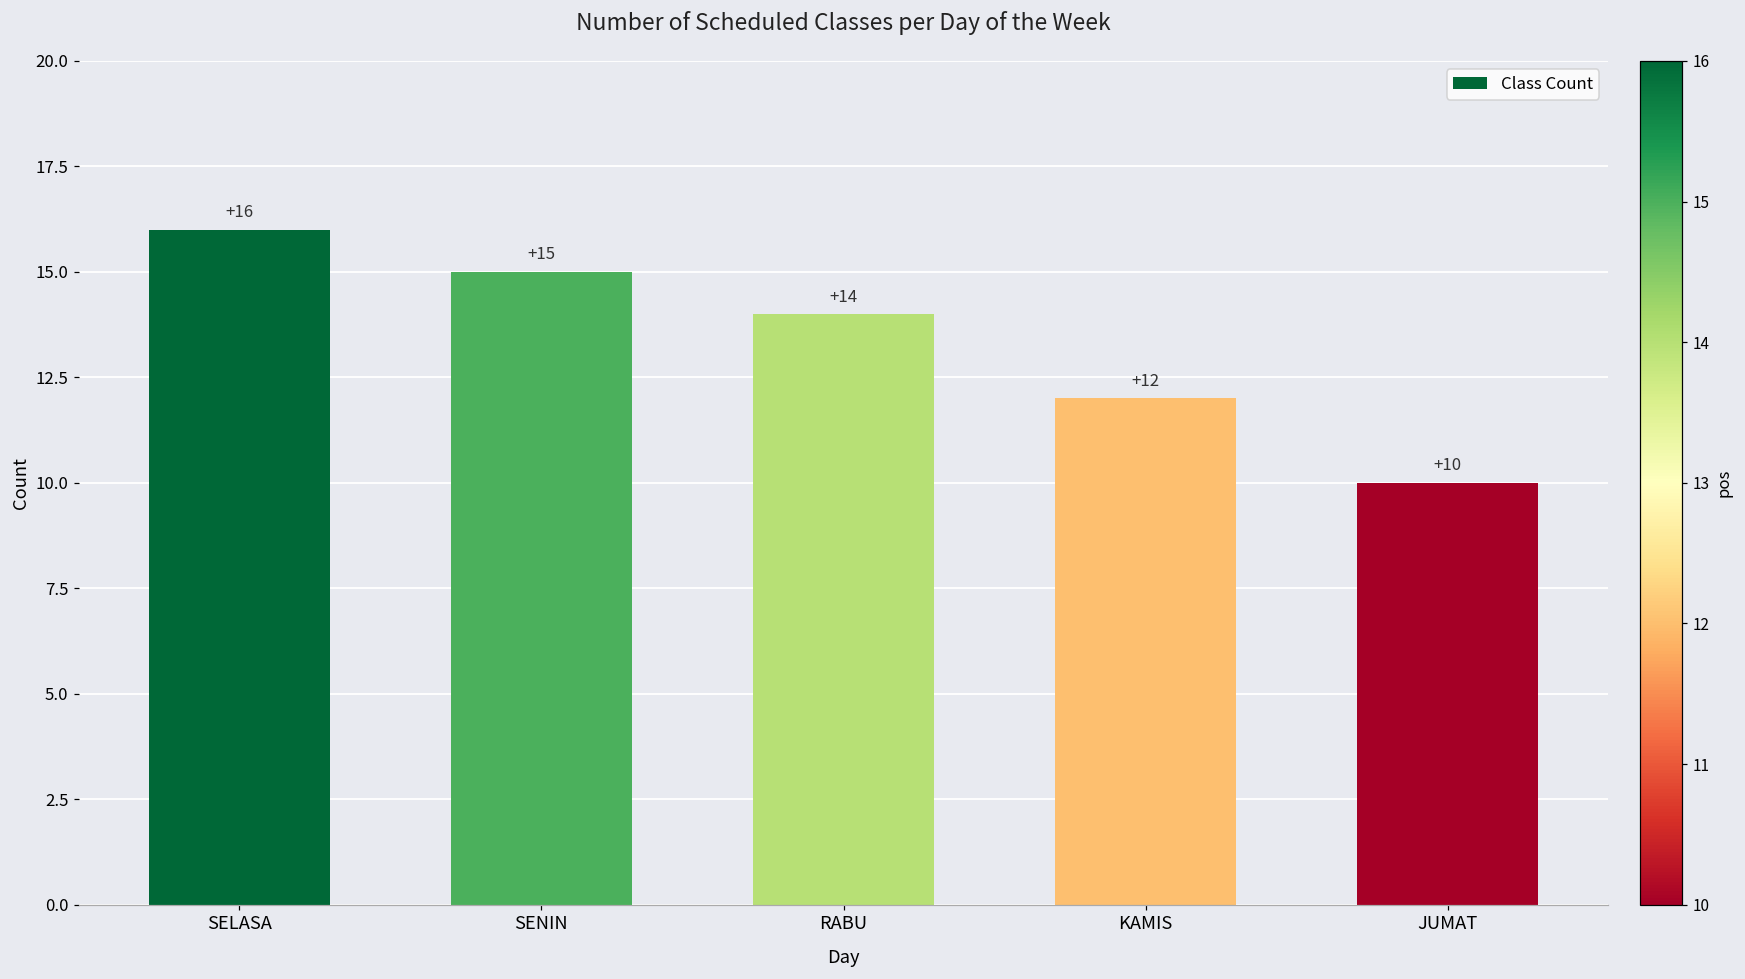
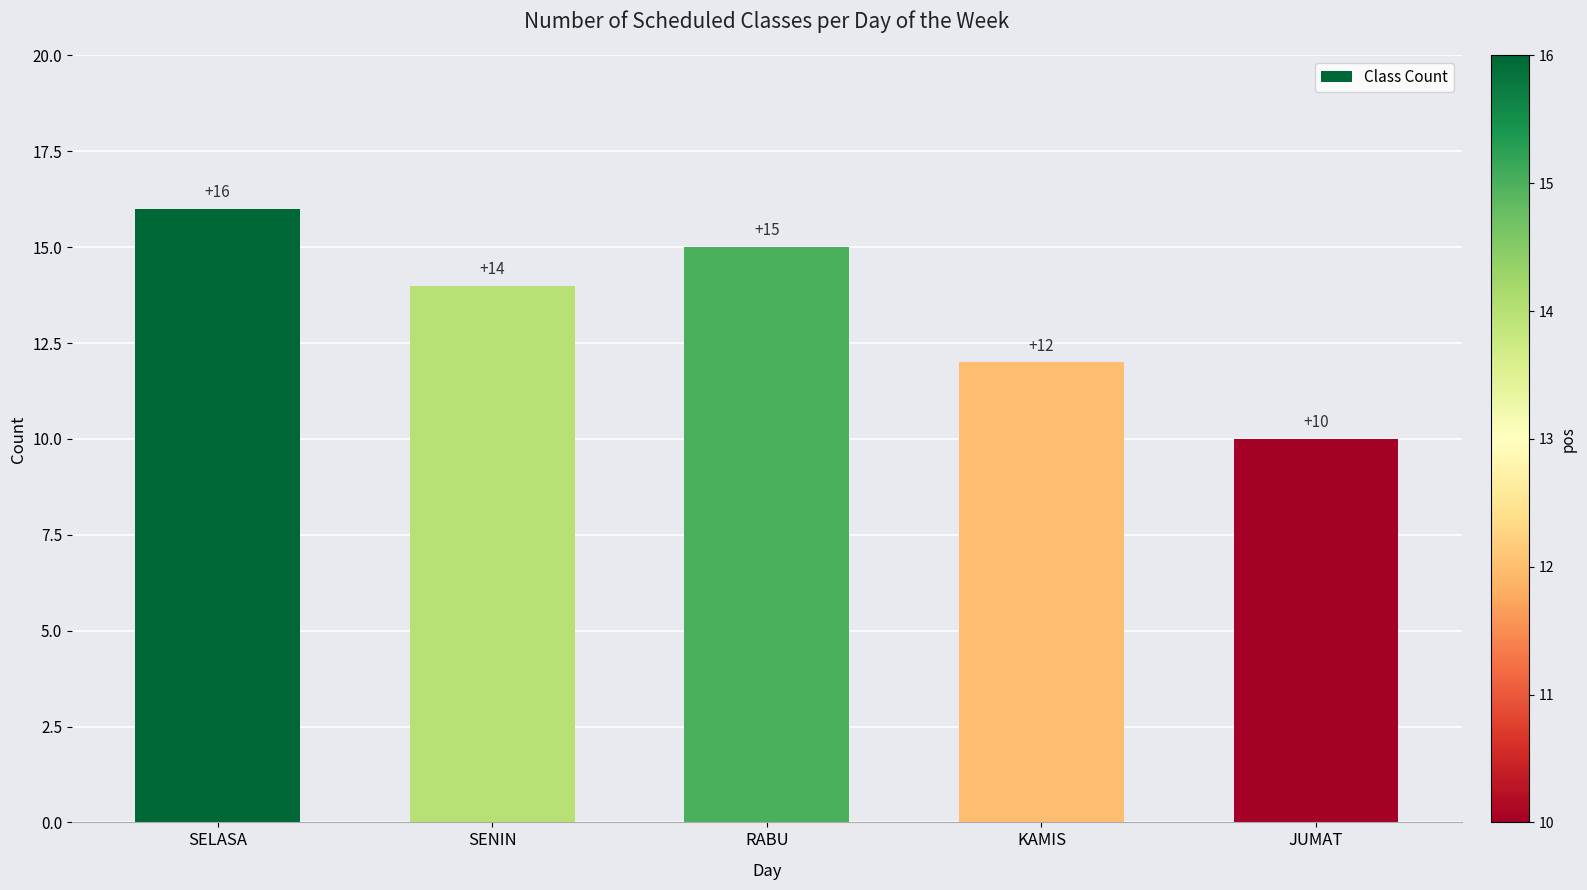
SENIN: +15 -> +14
RABU: +14 -> +15
